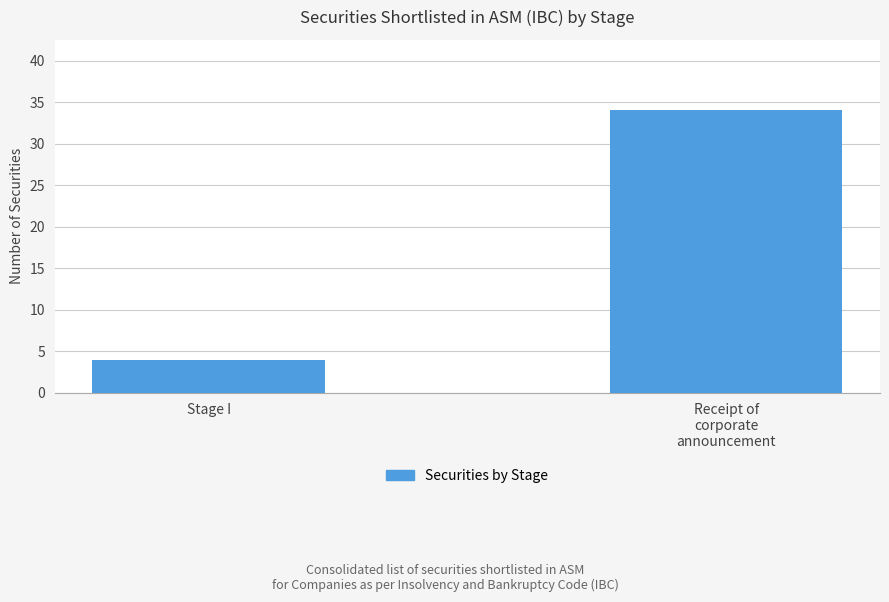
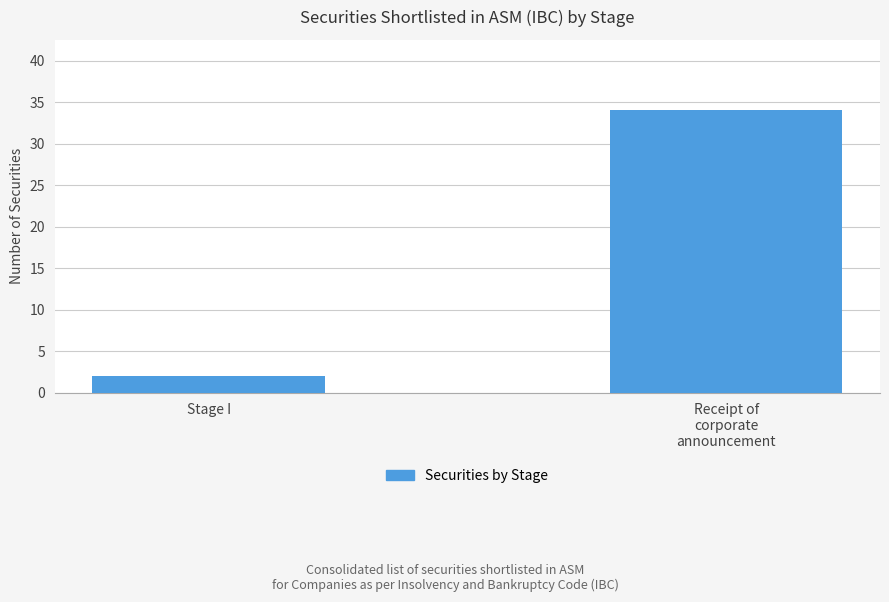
Stage I: 4 -> 2
